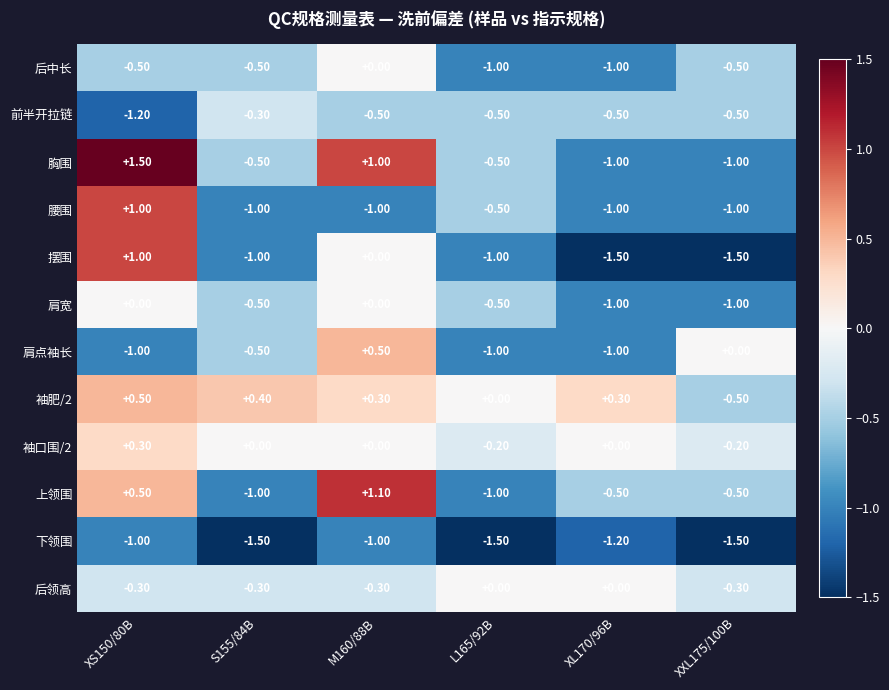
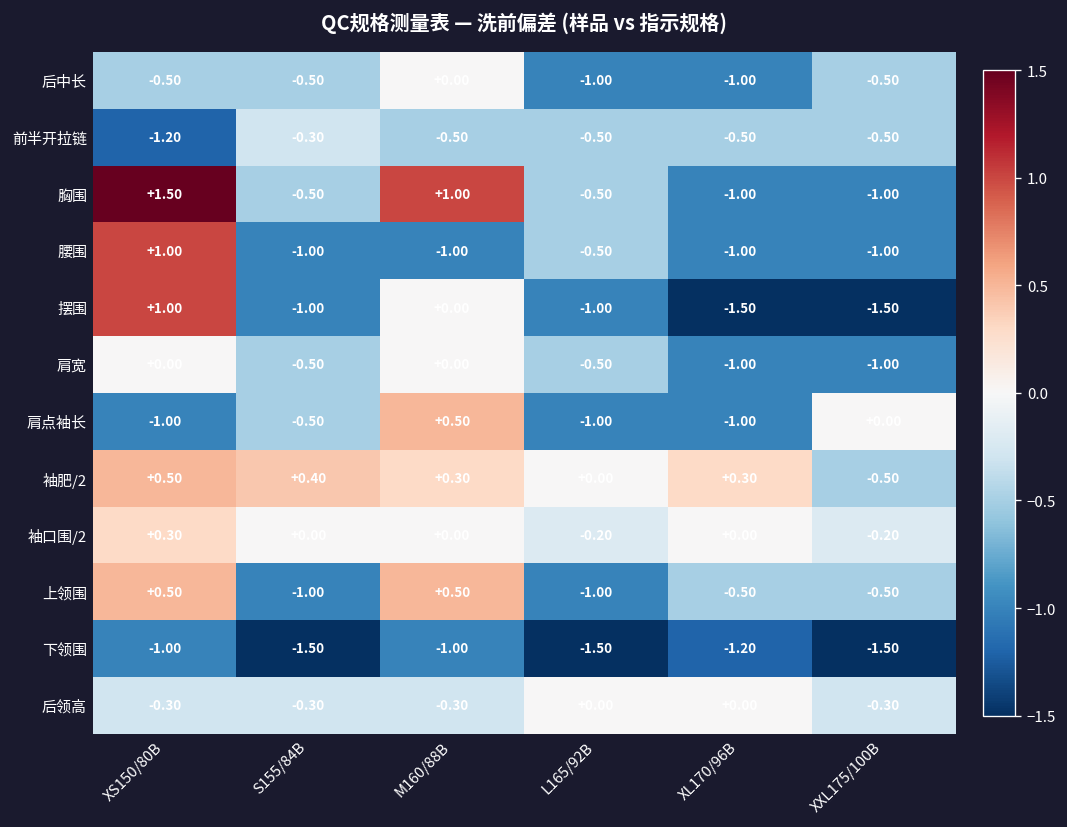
上领围, M160/88B: +1.10 -> +0.50
